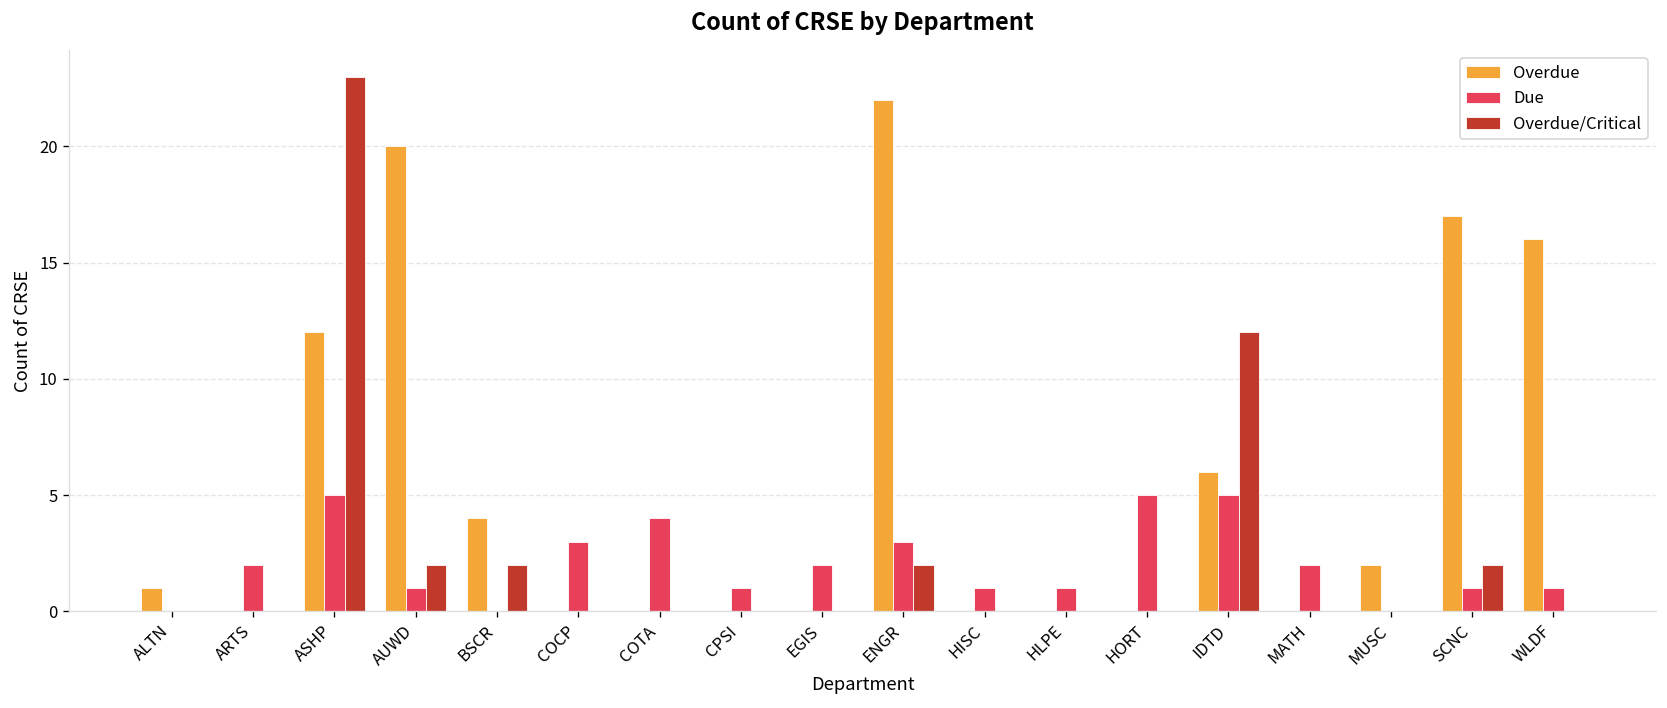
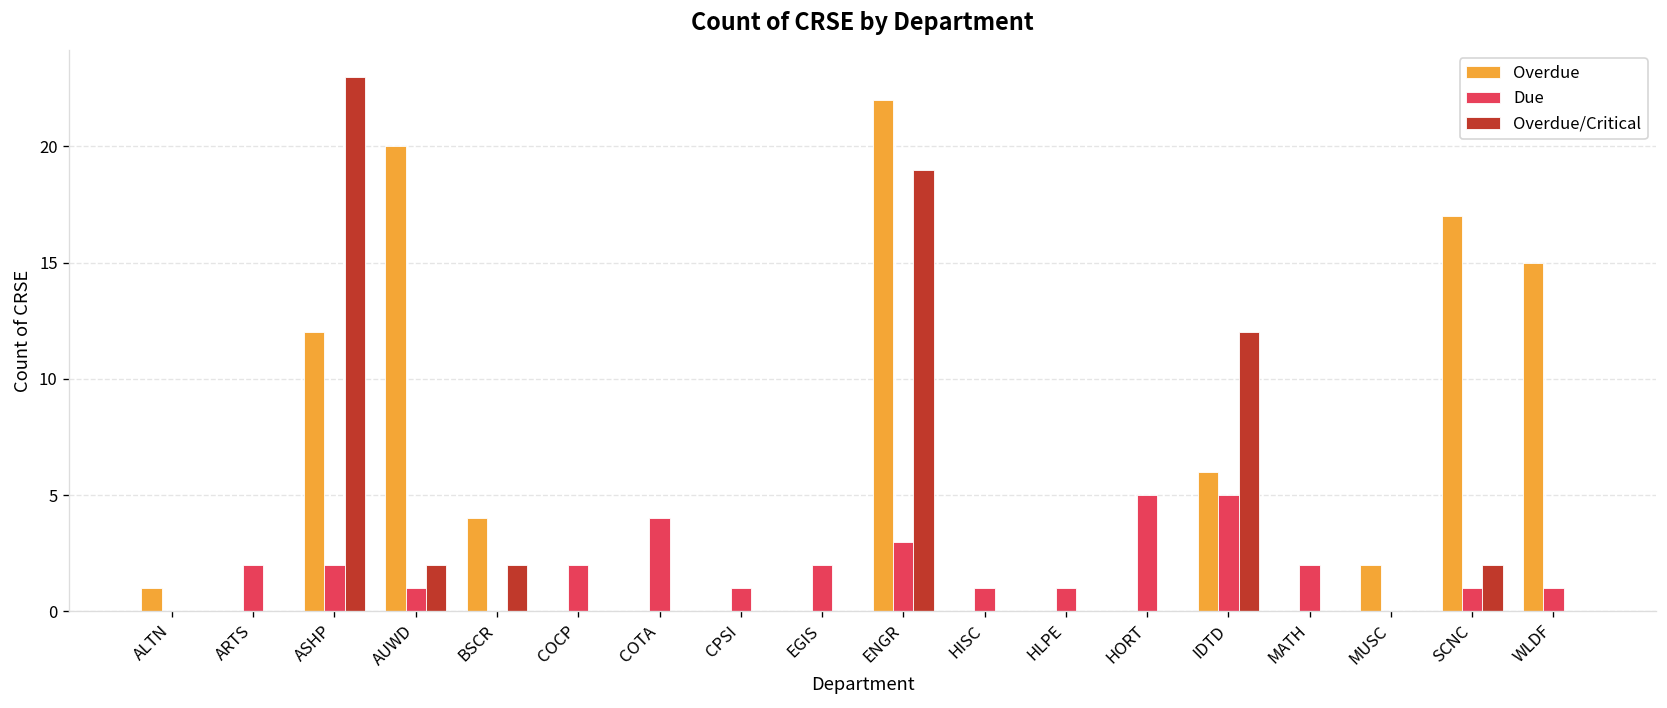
Due, ASHP: 5 -> 2
Due, COCP: 3 -> 2
Overdue/Critical, ENGR: 2 -> 19
Overdue, WLDF: 16 -> 15
